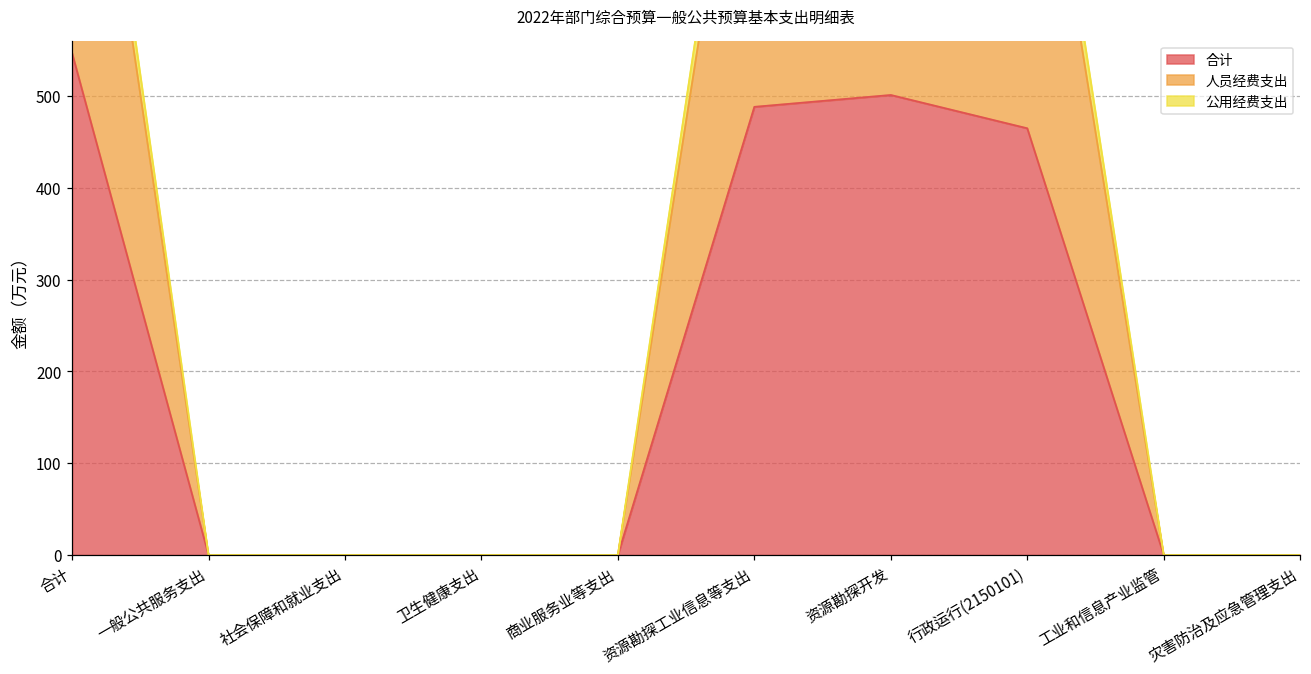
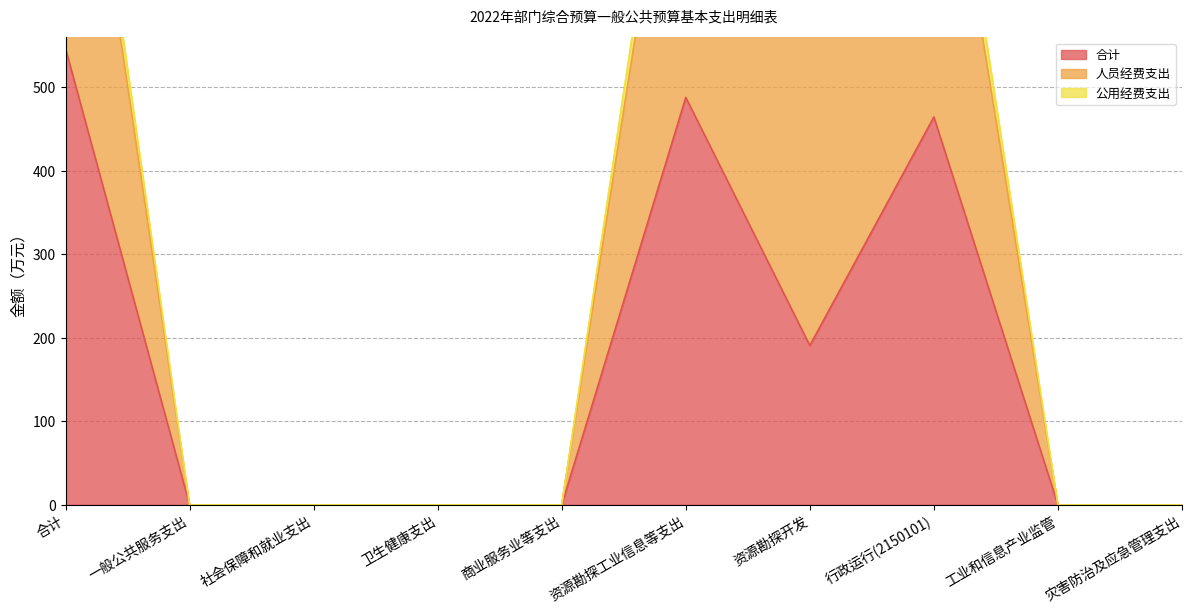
合计, 资源勘探开发: 500 -> 190
